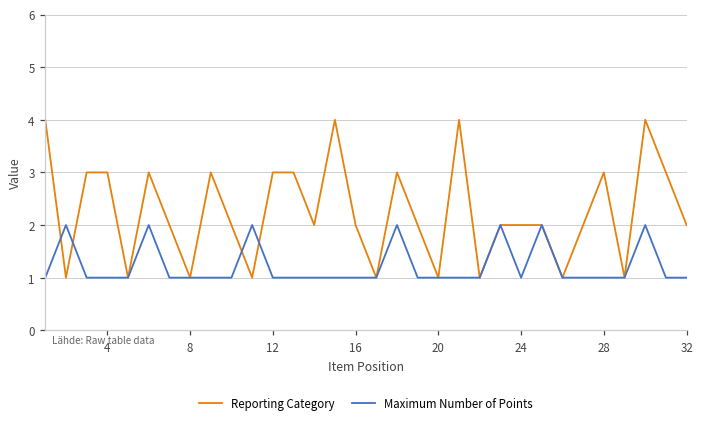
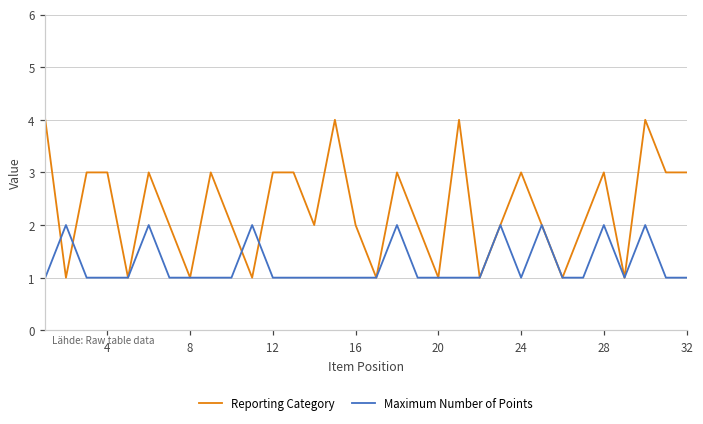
Reporting Category, 24: 2 -> 3
Maximum Number of Points, 28: 1 -> 2
Reporting Category, 32: 2 -> 3
